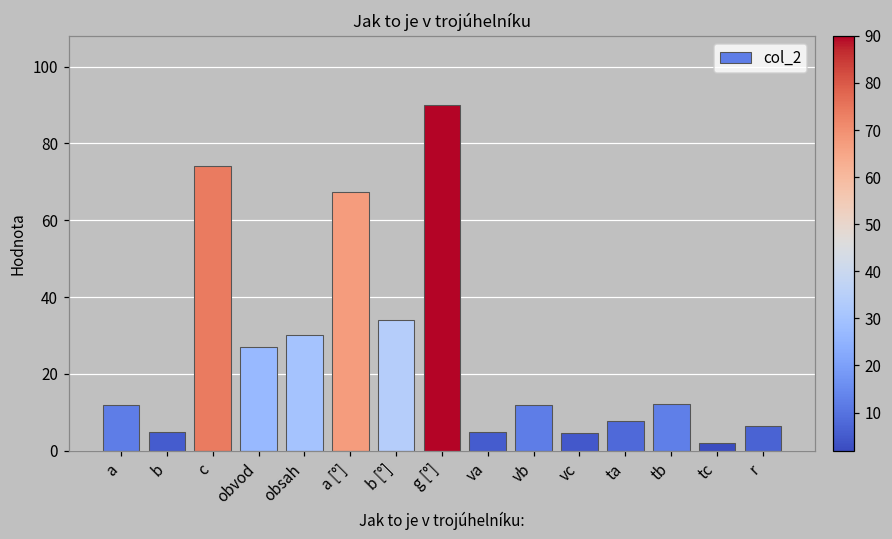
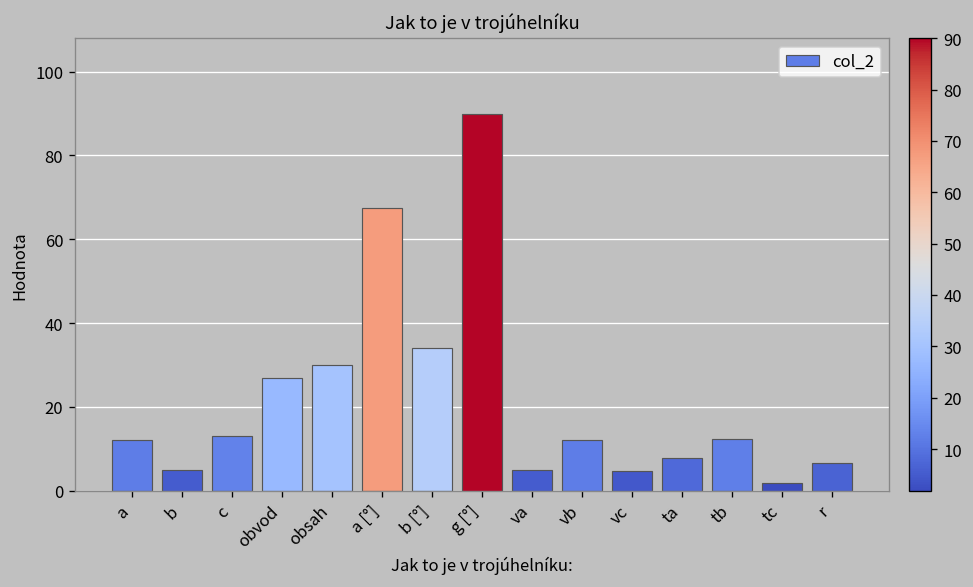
c: 74 -> 13
